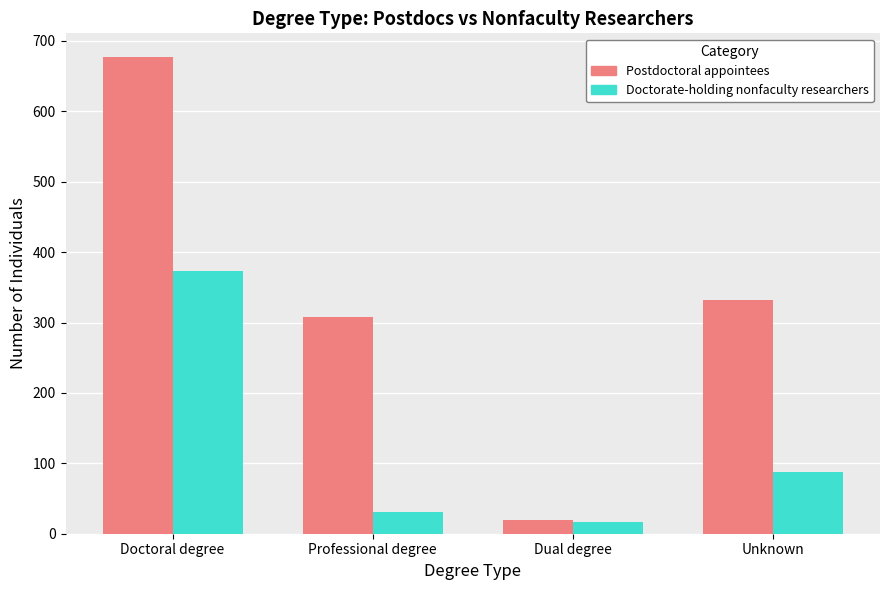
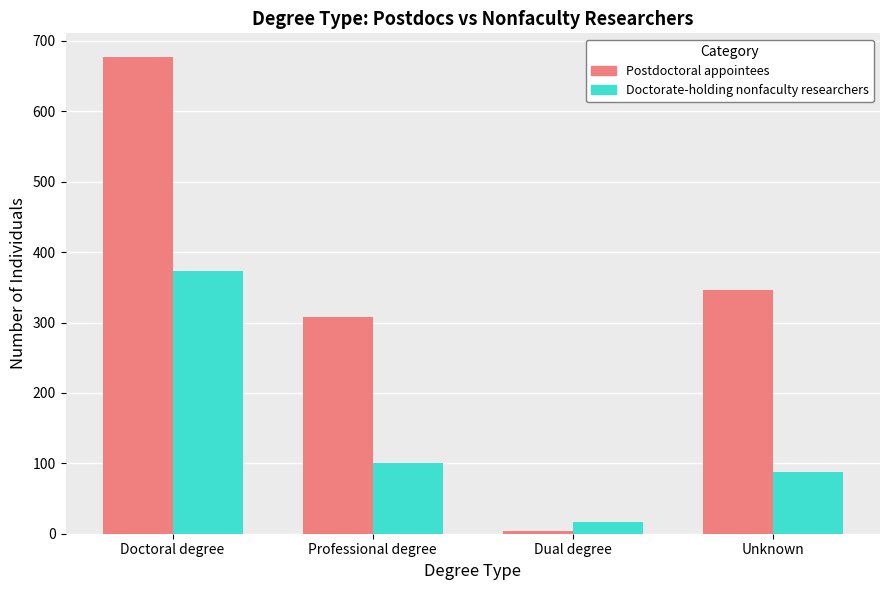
Doctorate-holding nonfaculty researchers, Professional degree: 30 -> 100
Postdoctoral appointees, Dual degree: 20 -> 0
Postdoctoral appointees, Unknown: 330 -> 350
